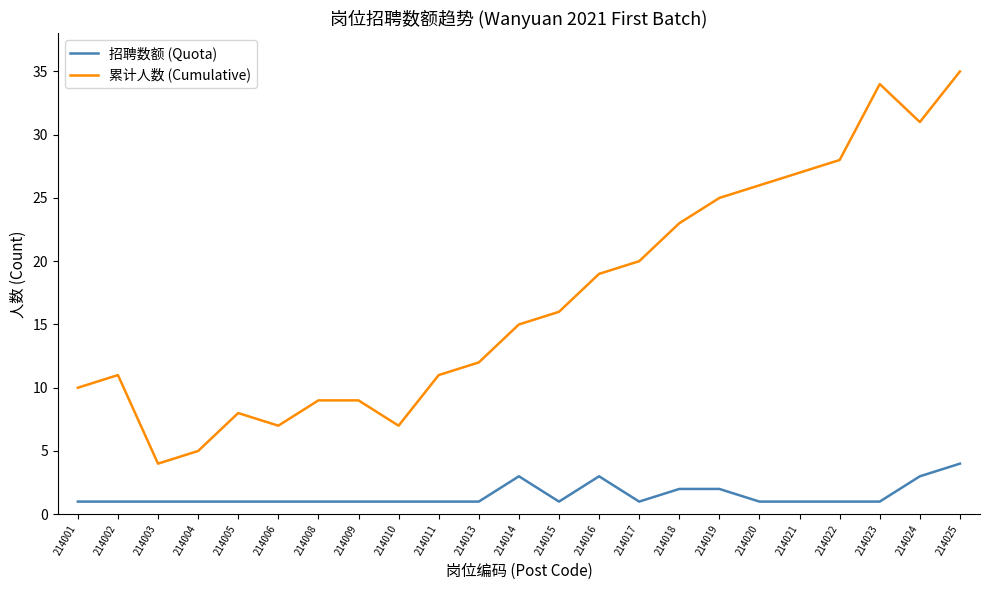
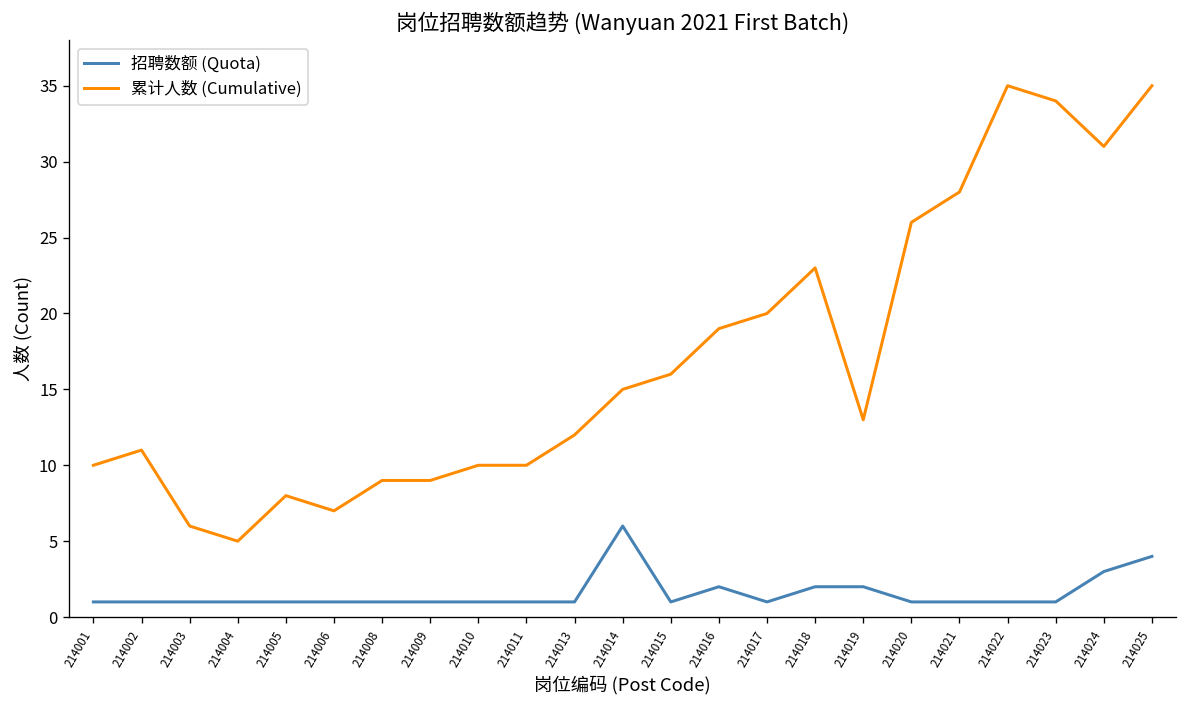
累计人数 (Cumulative), 214003: 4 -> 6
累计人数 (Cumulative), 214010: 7 -> 10
累计人数 (Cumulative), 214011: 11 -> 10
招聘数额 (Quota), 214014: 3 -> 6
招聘数额 (Quota), 214016: 3 -> 2
累计人数 (Cumulative), 214019: 25 -> 13
累计人数 (Cumulative), 214021: 27 -> 28
累计人数 (Cumulative), 214022: 28 -> 35
